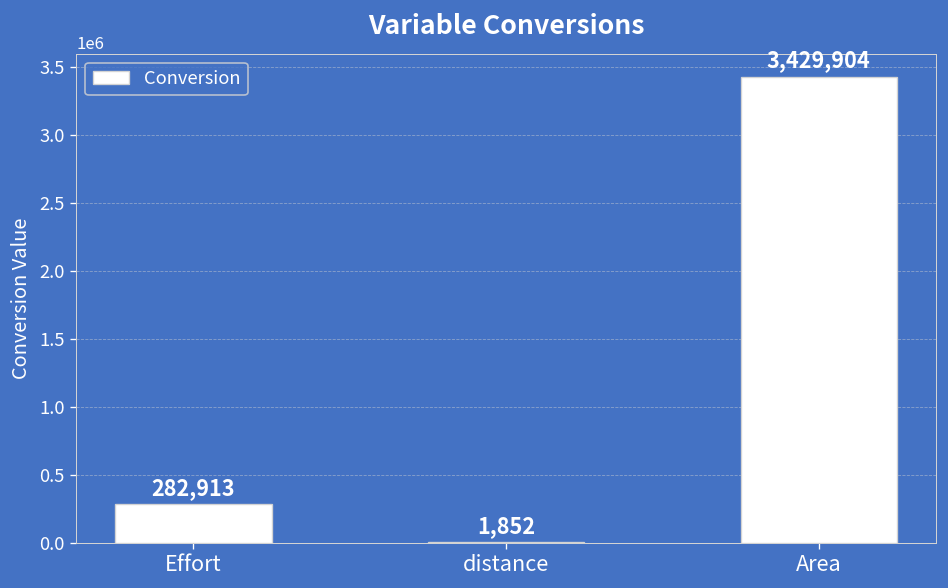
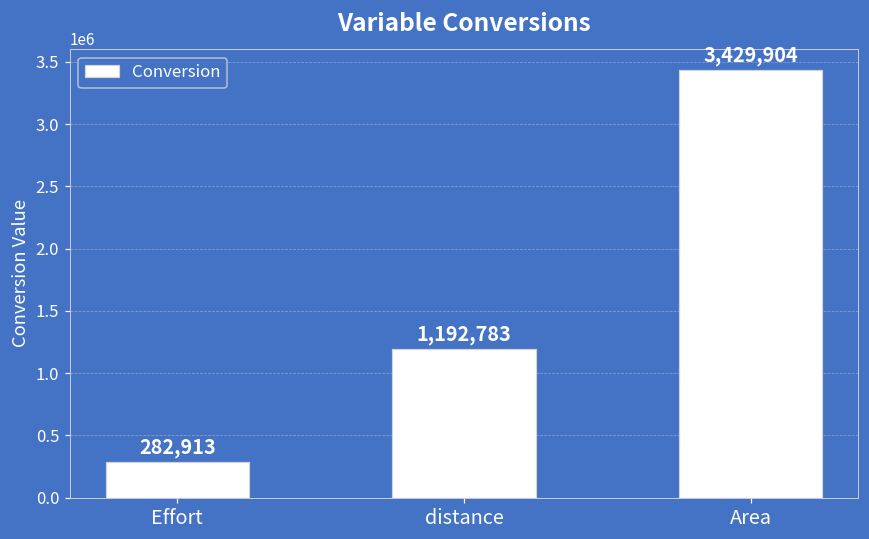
distance: 1,852 -> 1,192,783
